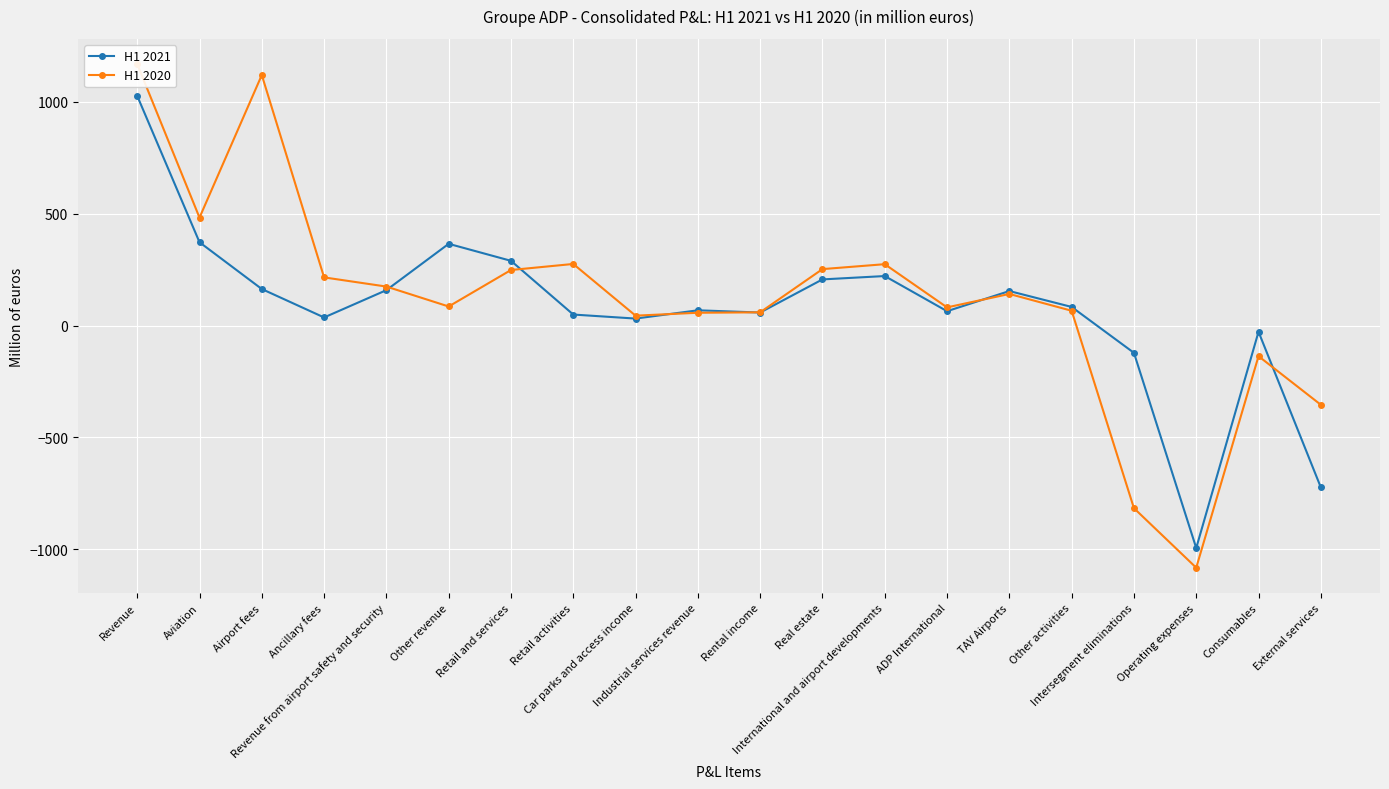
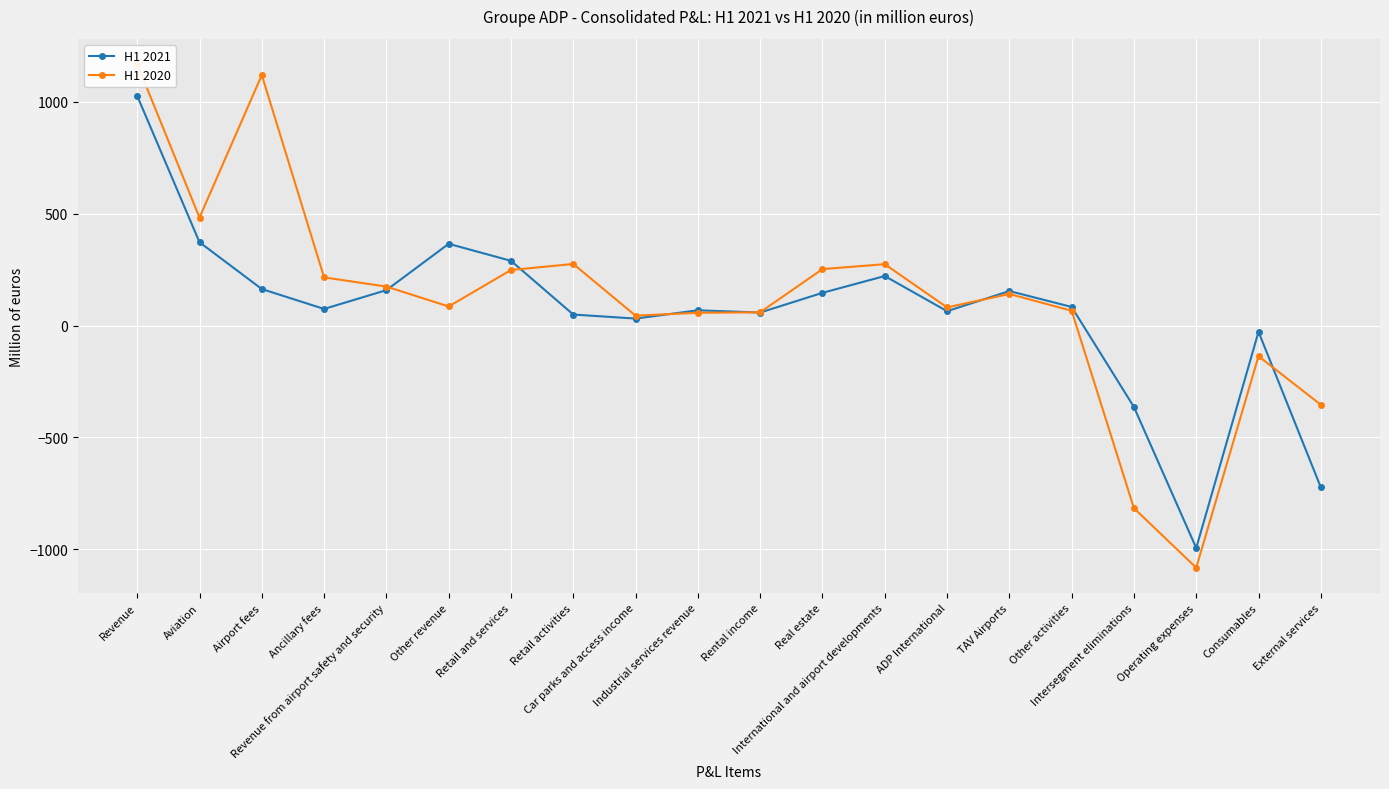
H1 2021, Ancillary fees: 40 -> 70
H1 2021, Real estate: 210 -> 150
H1 2021, Intersegment eliminations: -120 -> -360
